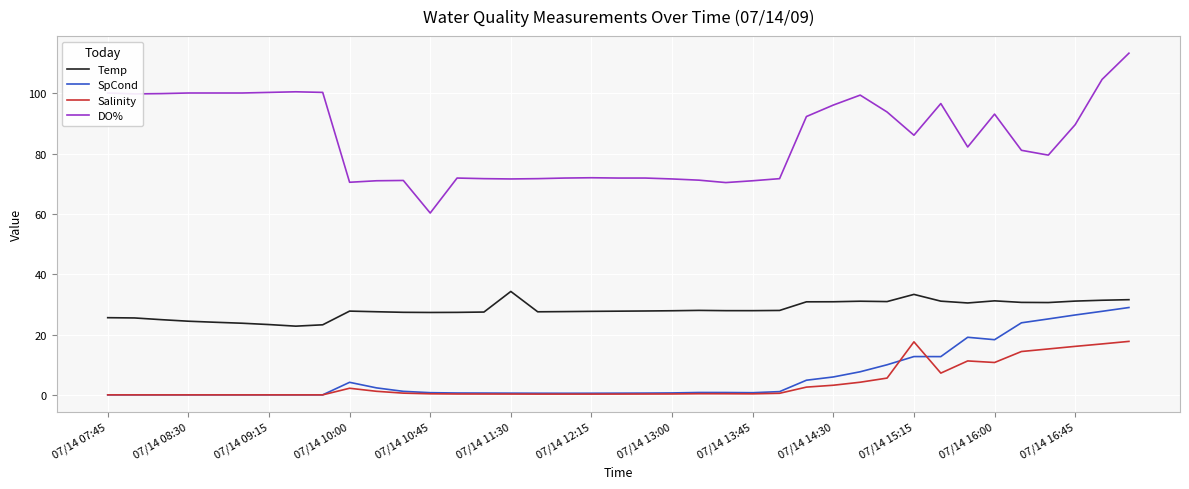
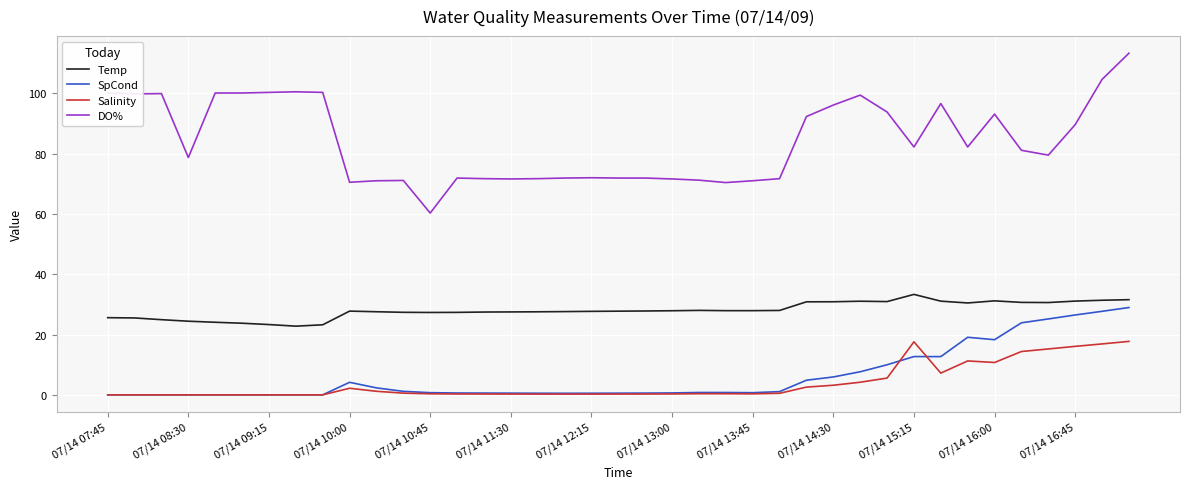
DO%, 07/14 08:30: 100 -> 79
Temp, 07/14 11:30: 34 -> 28
DO%, 07/14 15:15: 86 -> 82
